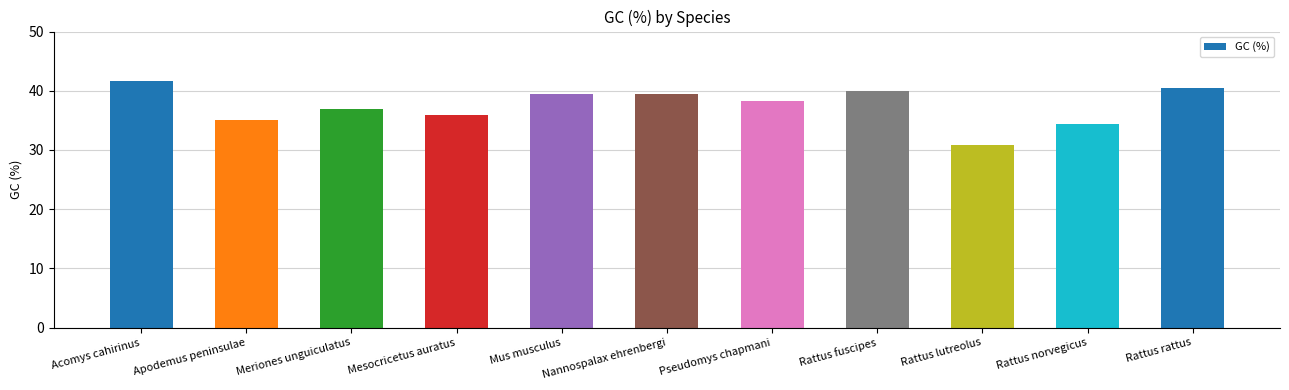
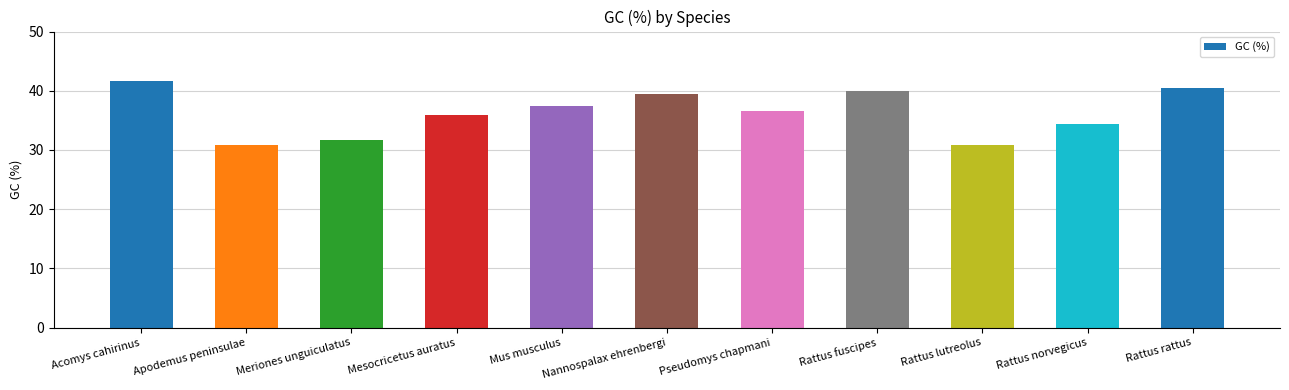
Apodemus peninsulae: 35 -> 31
Meriones unguiculatus: 37 -> 32
Mus musculus: 39 -> 37
Pseudomys chapmani: 38 -> 37
